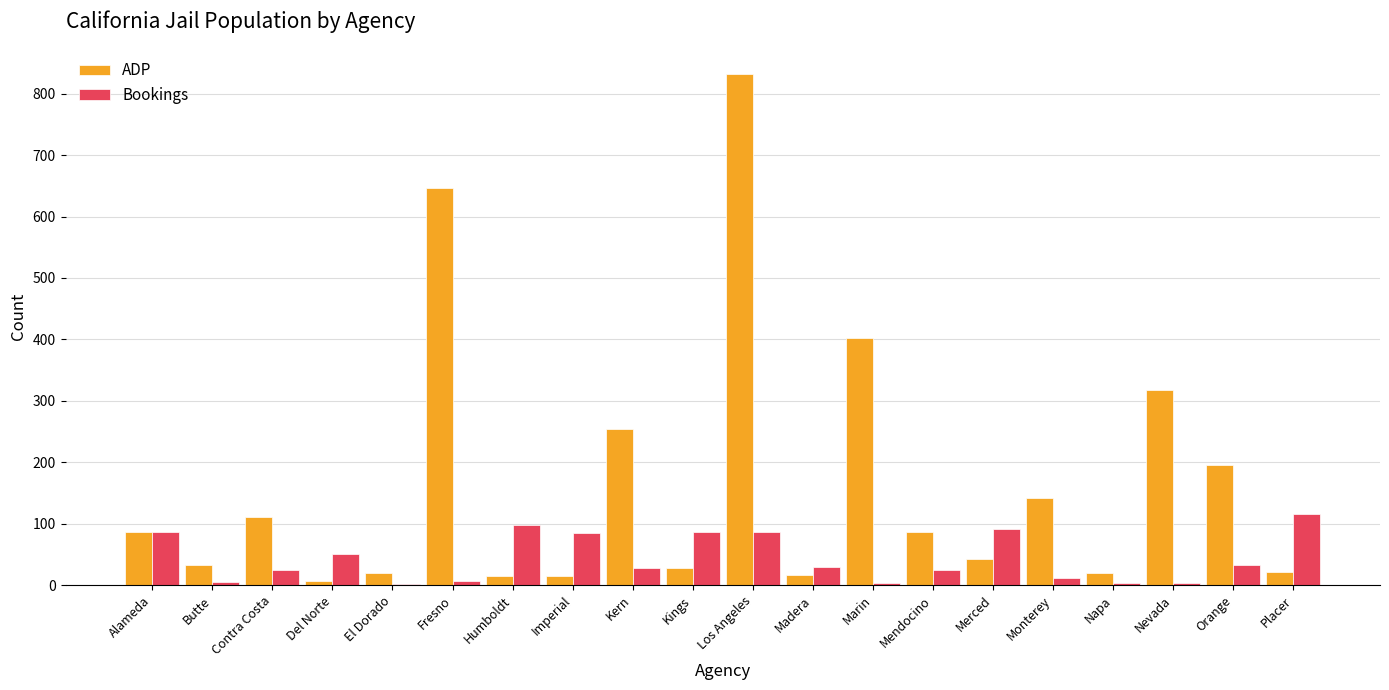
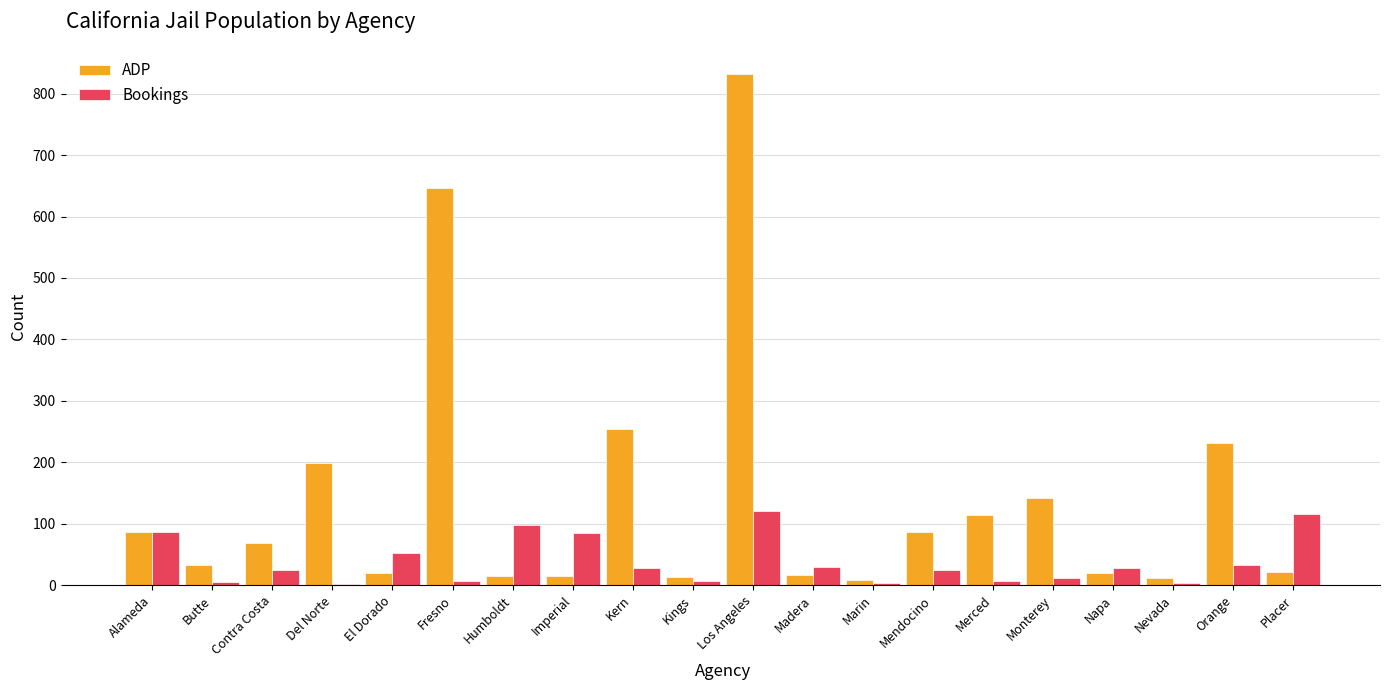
ADP, Contra Costa: 110 -> 70
ADP, Del Norte: 10 -> 200
Bookings, Del Norte: 50 -> 0
Bookings, El Dorado: 0 -> 50
ADP, Kings: 30 -> 10
Bookings, Kings: 90 -> 10
Bookings, Los Angeles: 90 -> 120
ADP, Marin: 400 -> 10
ADP, Merced: 40 -> 110
Bookings, Merced: 90 -> 10
Bookings, Napa: 0 -> 30
ADP, Nevada: 320 -> 10
ADP, Orange: 200 -> 230
